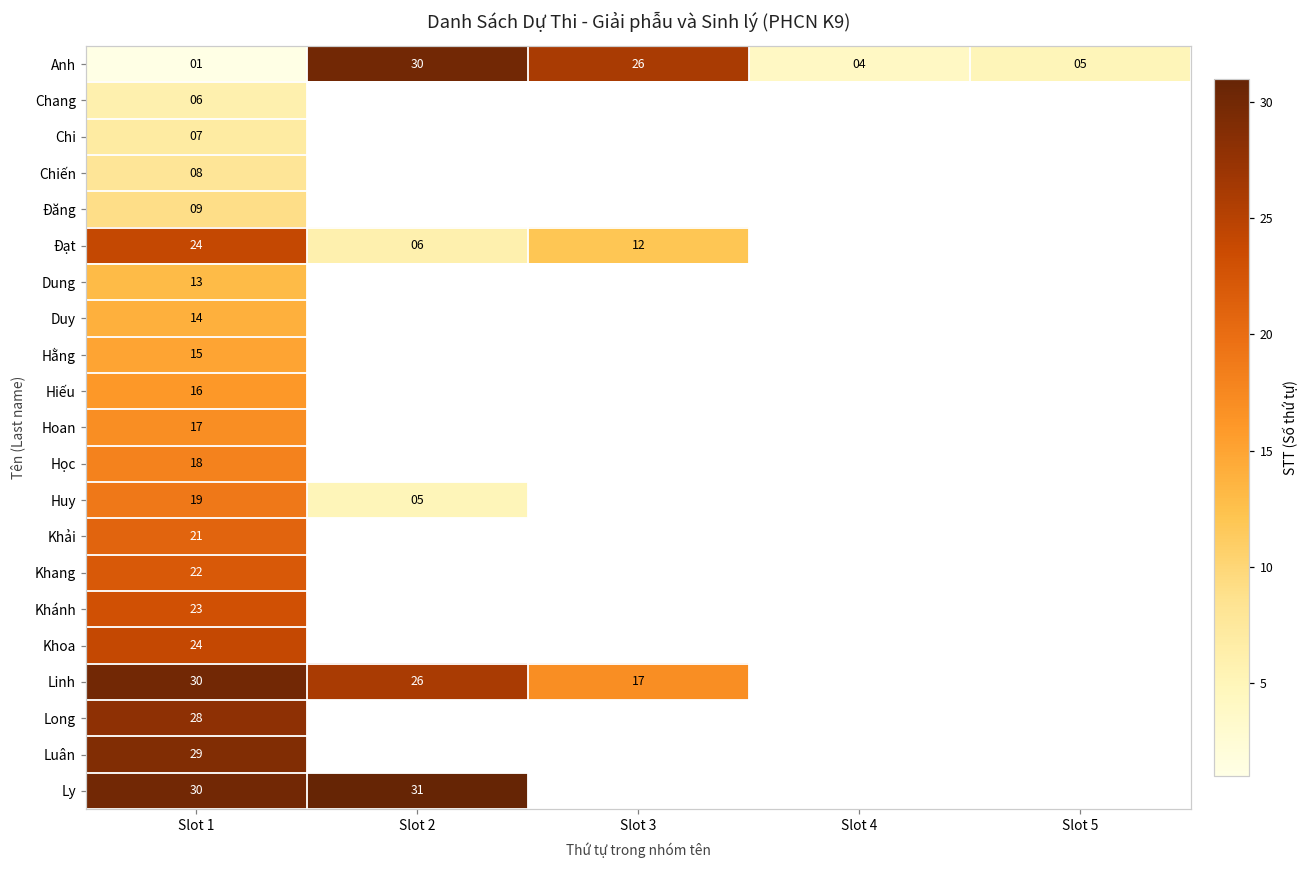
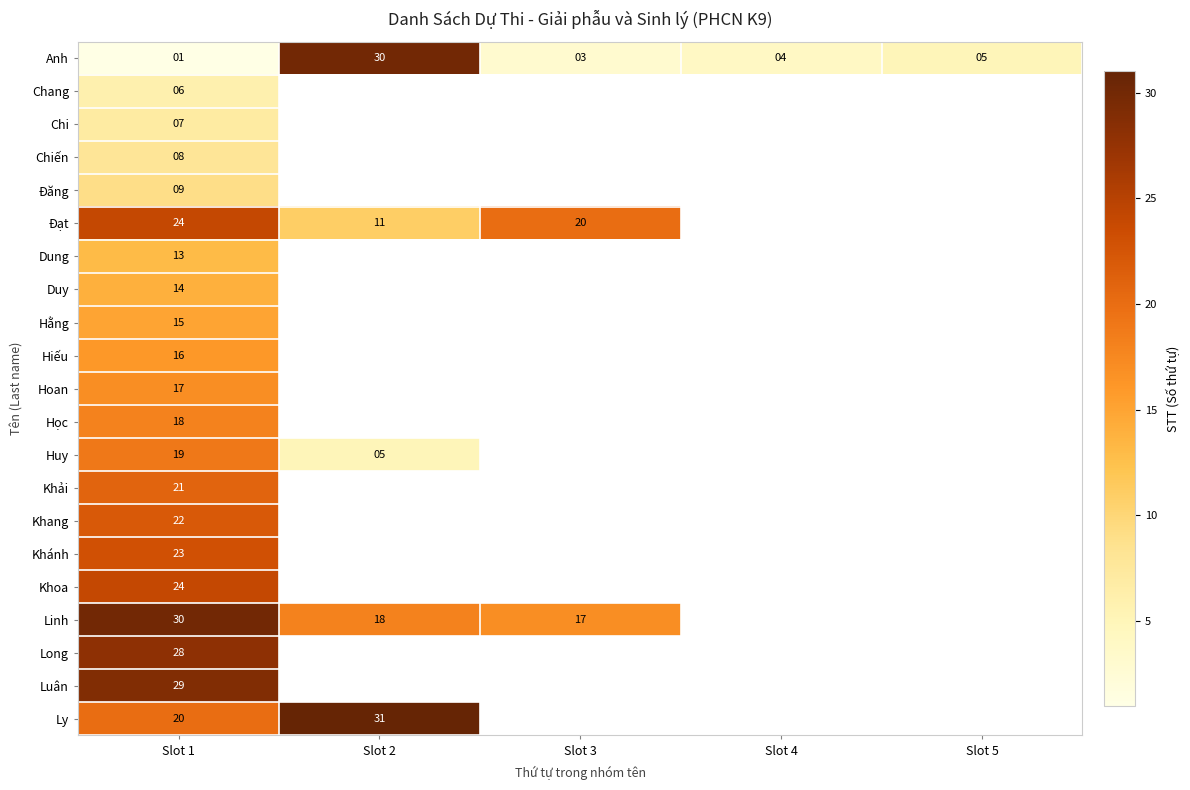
Anh, Slot 3: 26 -> 03
Đạt, Slot 2: 06 -> 11
Đạt, Slot 3: 12 -> 20
Linh, Slot 2: 26 -> 18
Ly, Slot 1: 30 -> 20
